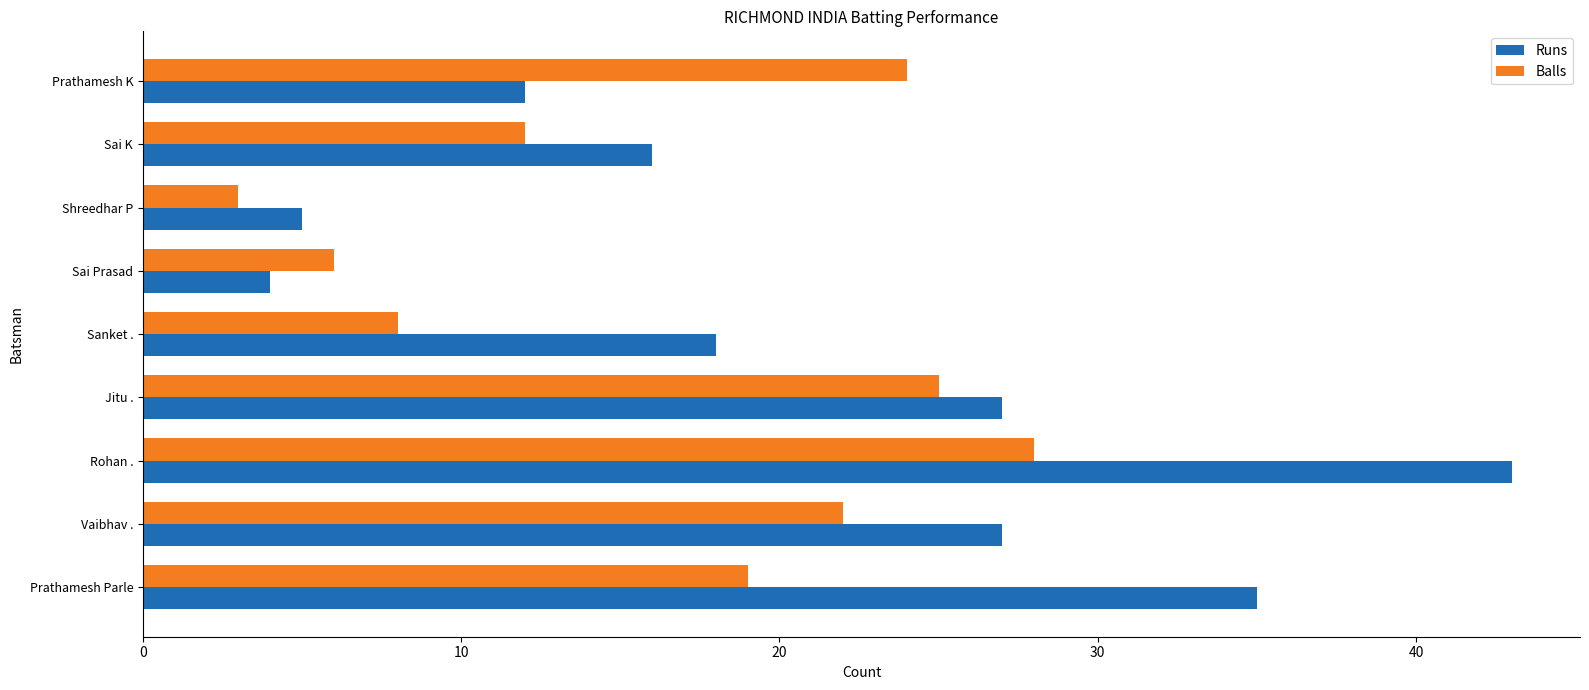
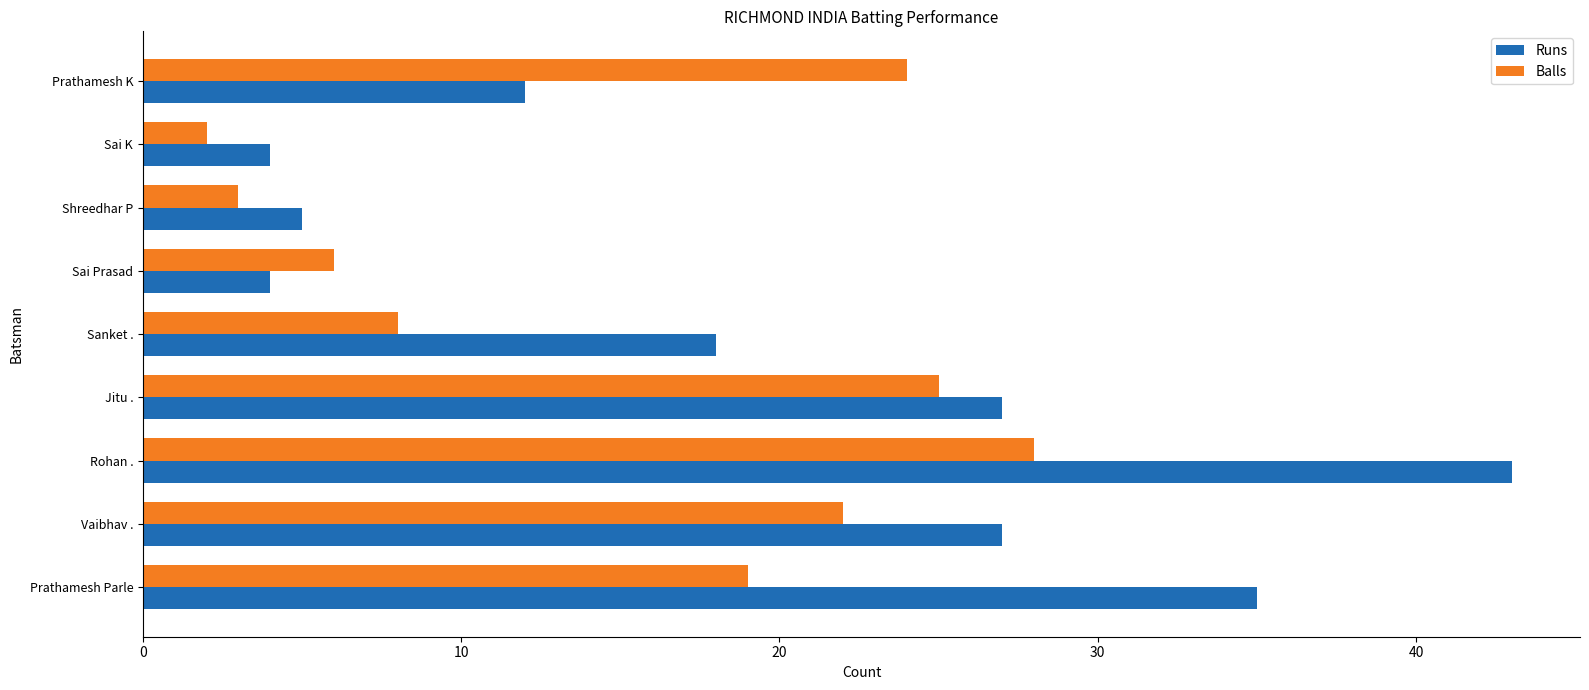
Balls, Sai K: 12 -> 2
Runs, Sai K: 16 -> 4
